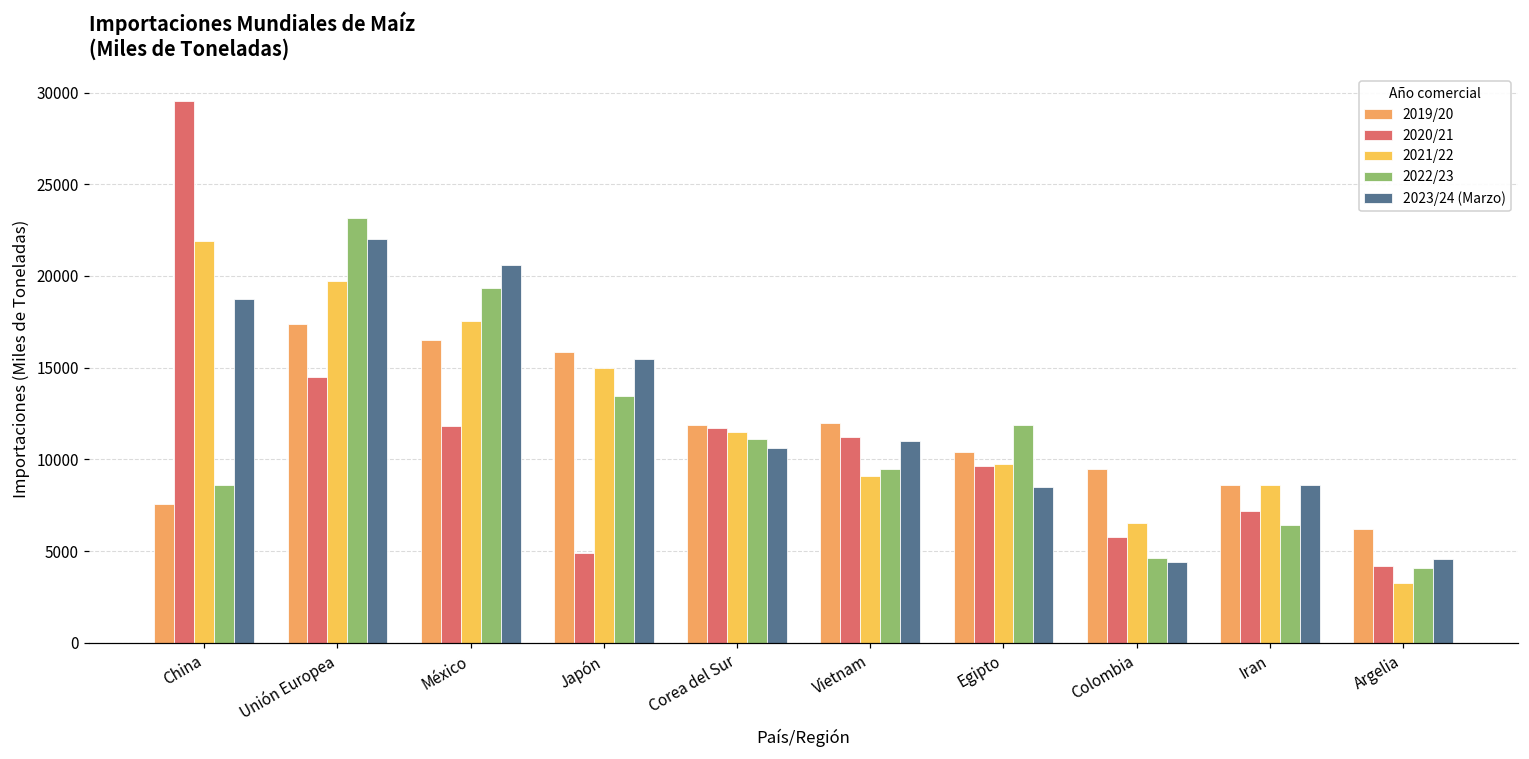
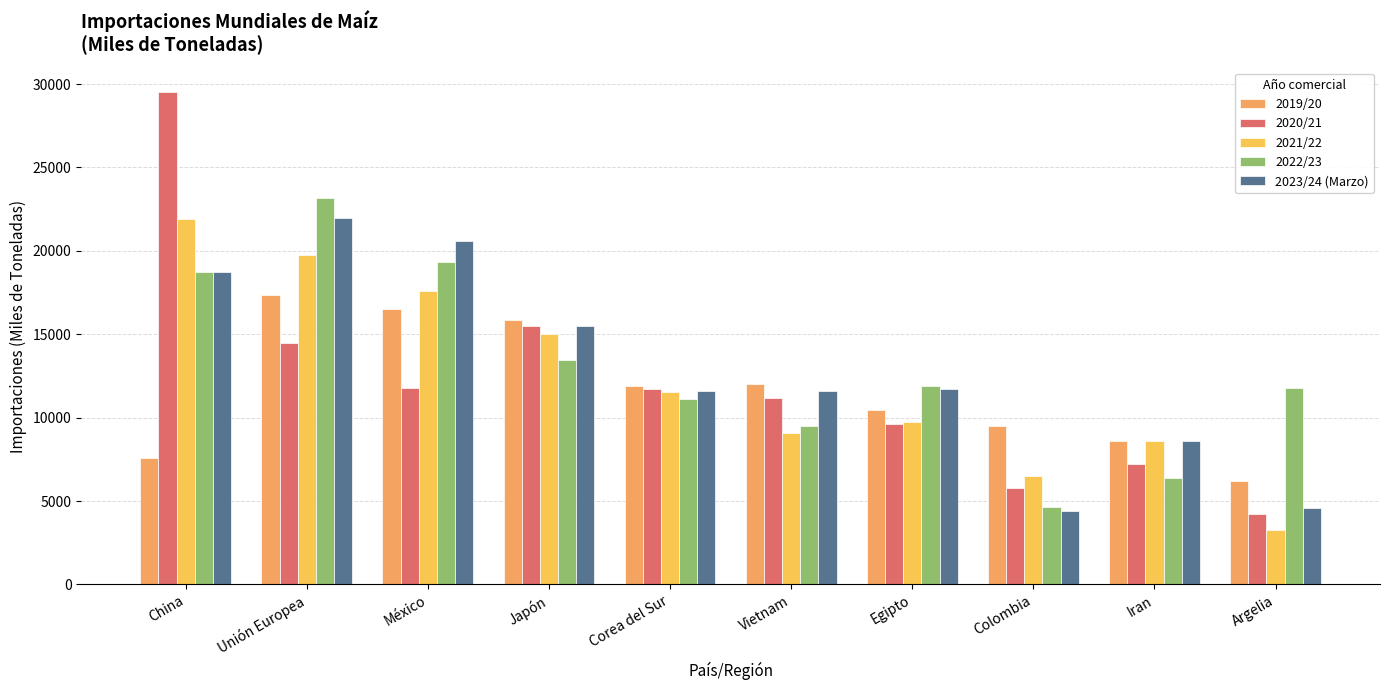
2022/23, China: 8600 -> 18700
2020/21, Japón: 4900 -> 15500
2023/24 (Marzo), Corea del Sur: 10600 -> 11600
2023/24 (Marzo), Vietnam: 11000 -> 11600
2023/24 (Marzo), Egipto: 8500 -> 11700
2022/23, Argelia: 4100 -> 11800
